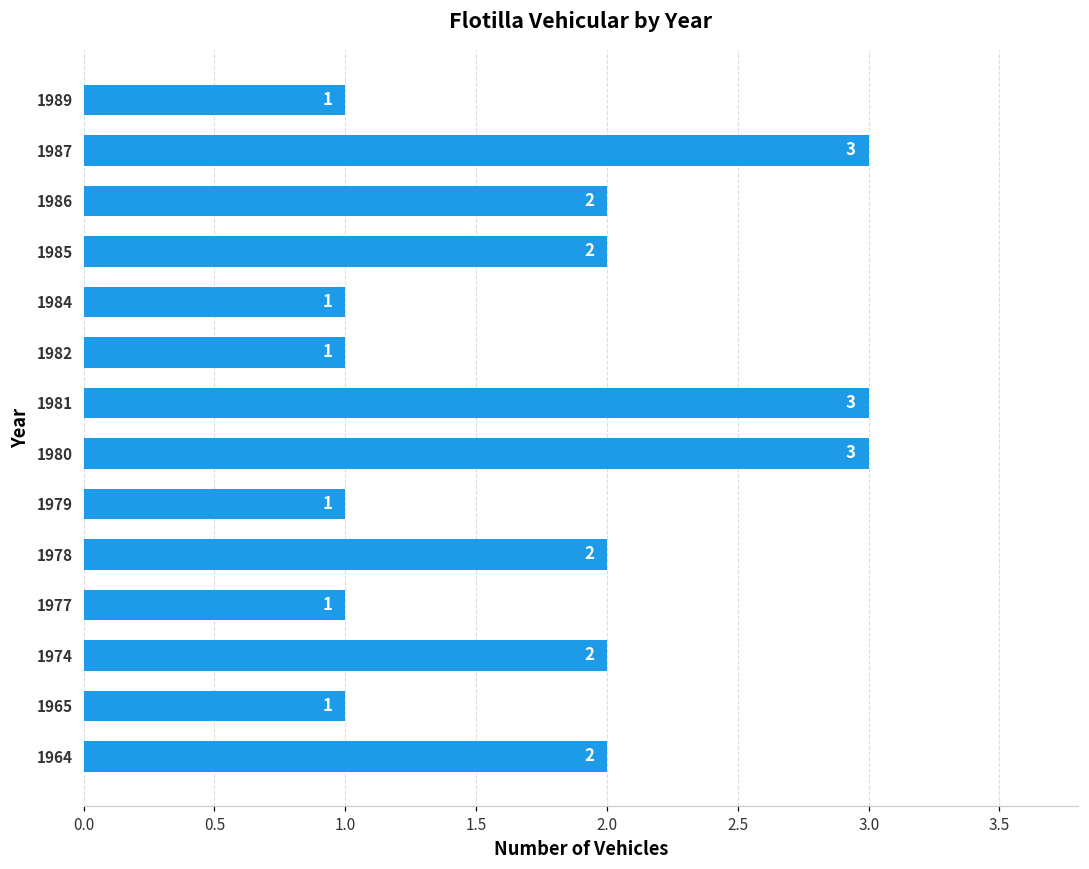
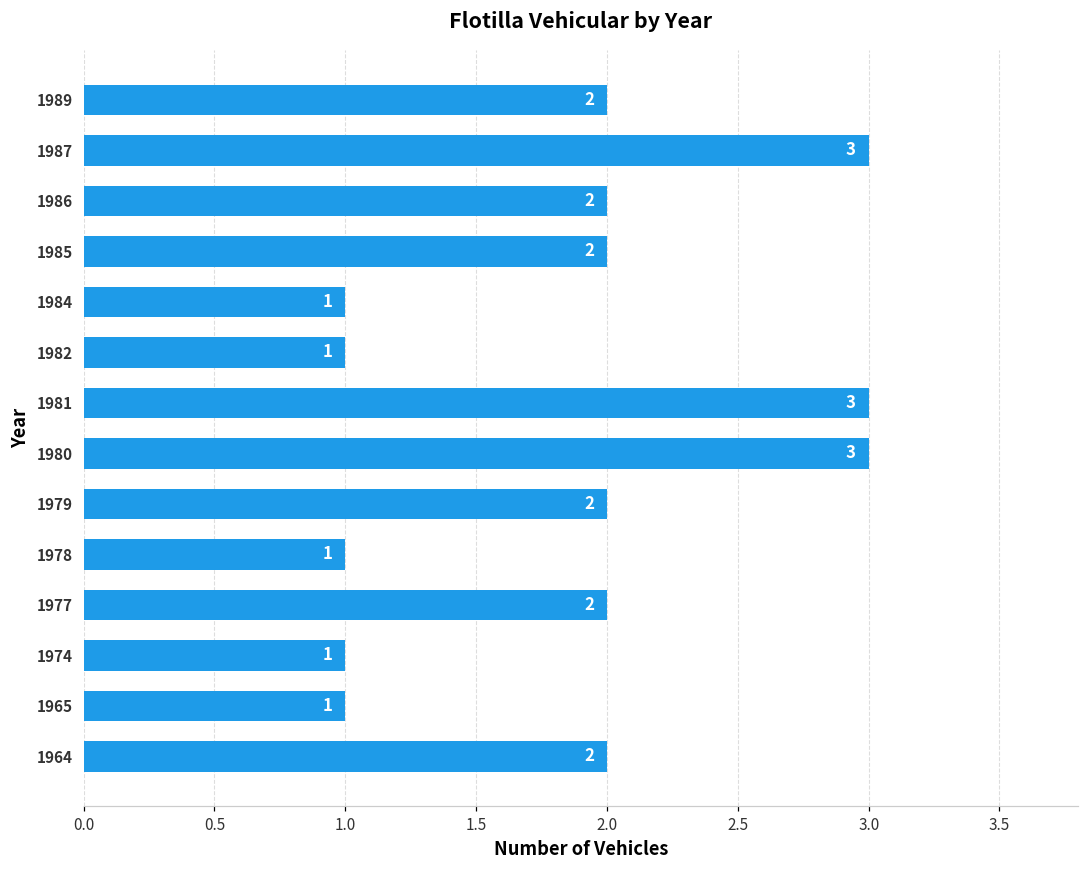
1989: 1 -> 2
1979: 1 -> 2
1978: 2 -> 1
1977: 1 -> 2
1974: 2 -> 1
